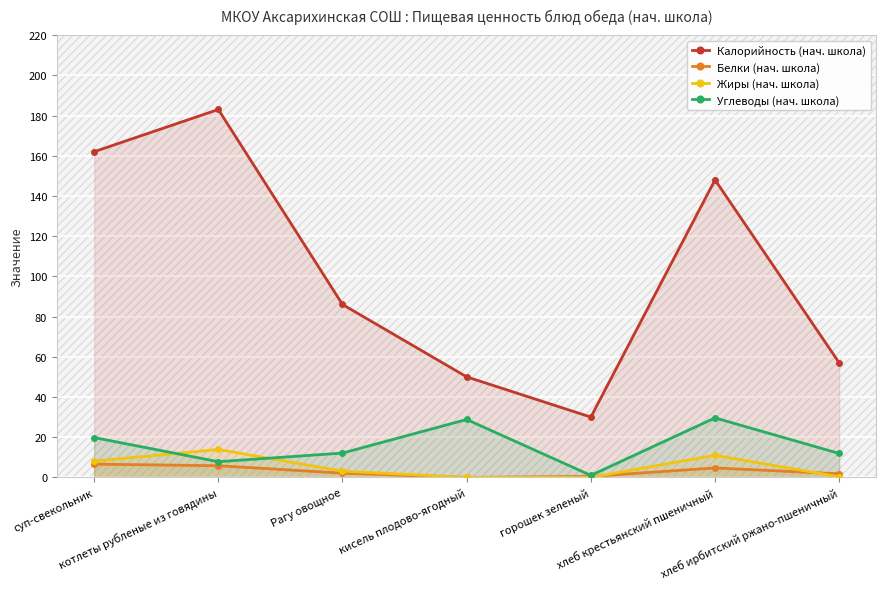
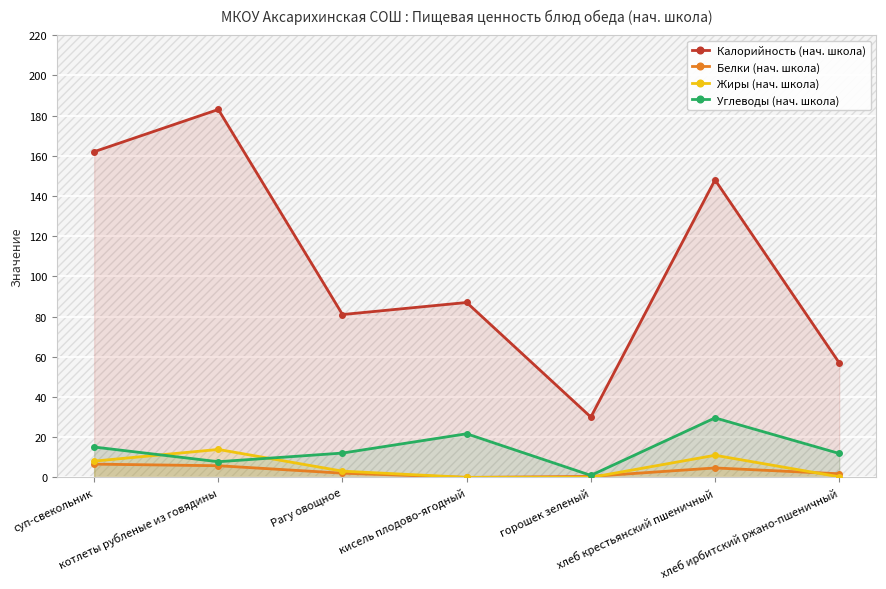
Углеводы (нач. школа), суп-свекольник: 20 -> 15
Калорийность (нач. школа), Рагу овощное: 86 -> 81
Калорийность (нач. школа), кисель плодово-ягодный: 50 -> 87
Углеводы (нач. школа), кисель плодово-ягодный: 29 -> 22
